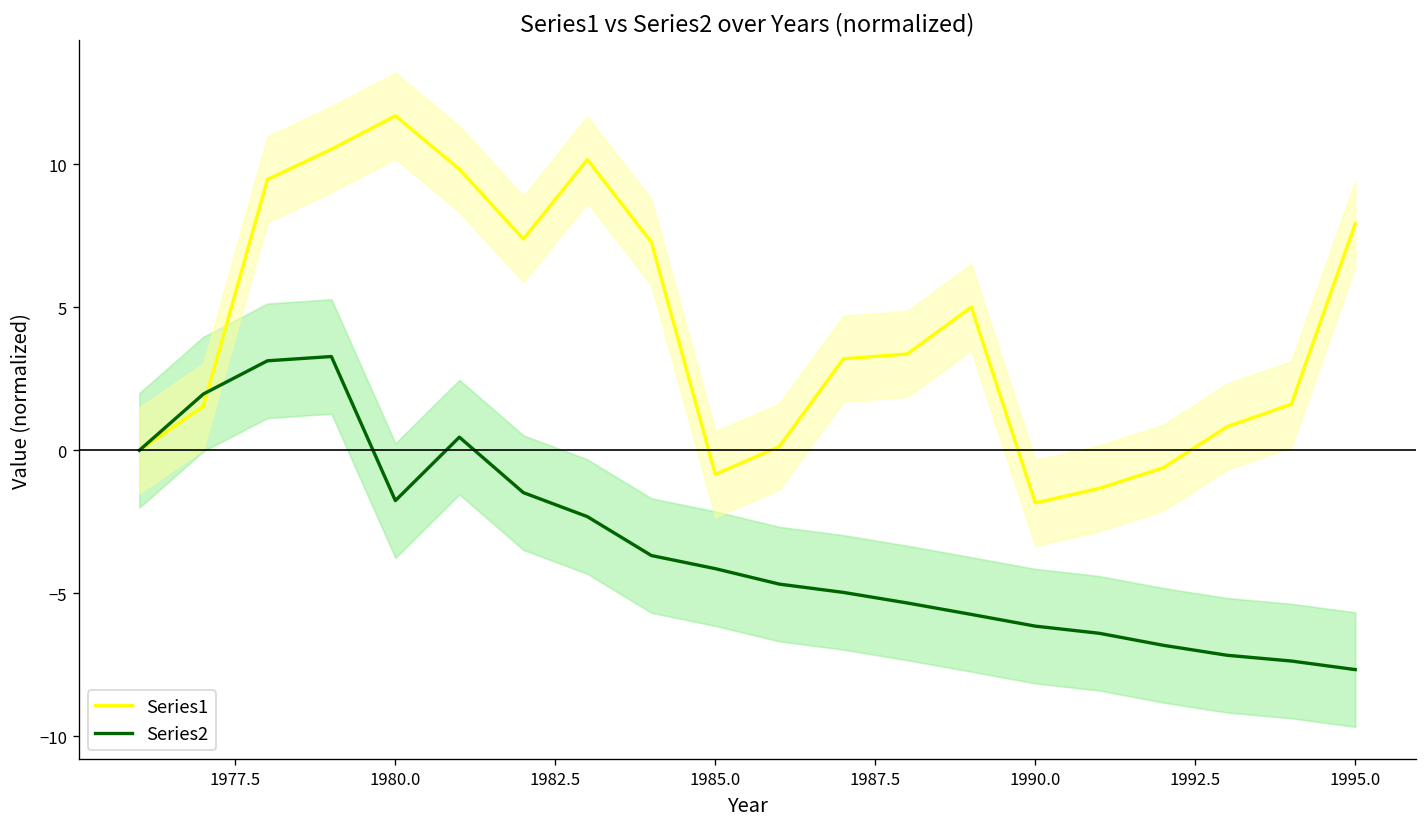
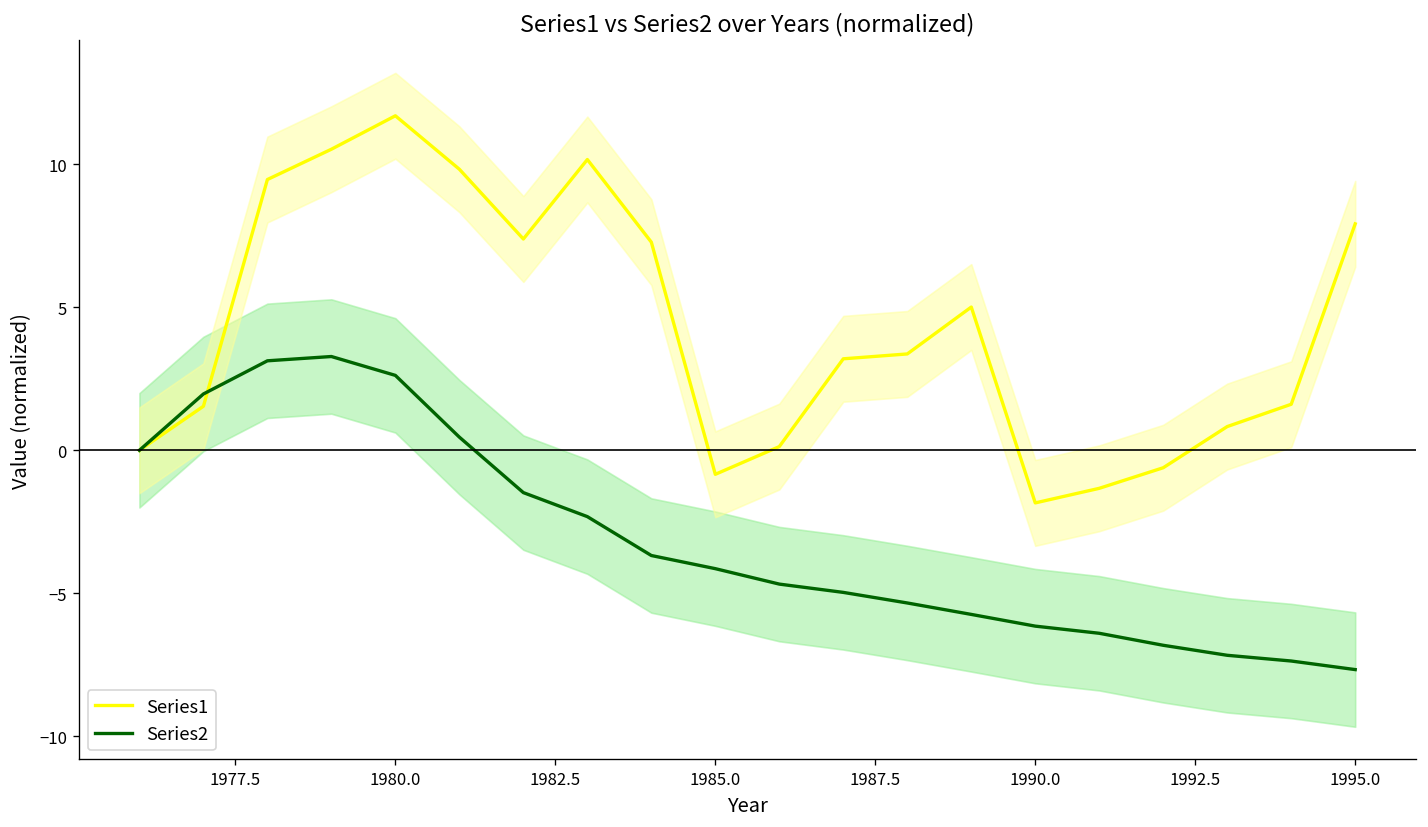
Series2, 1980.0: -1.8 -> 2.6
